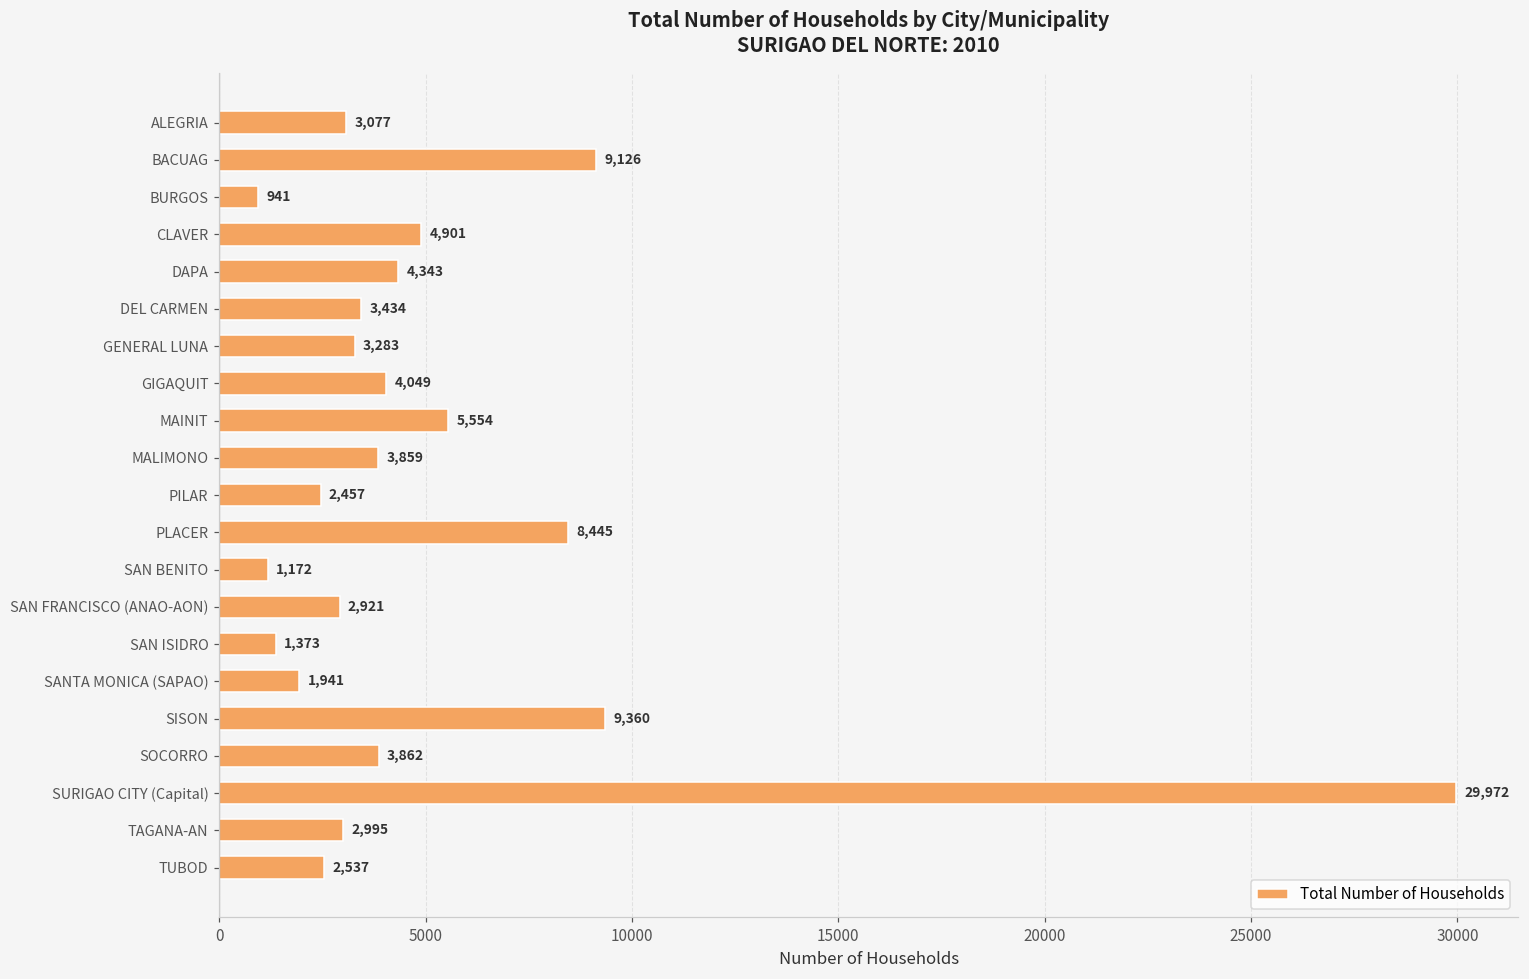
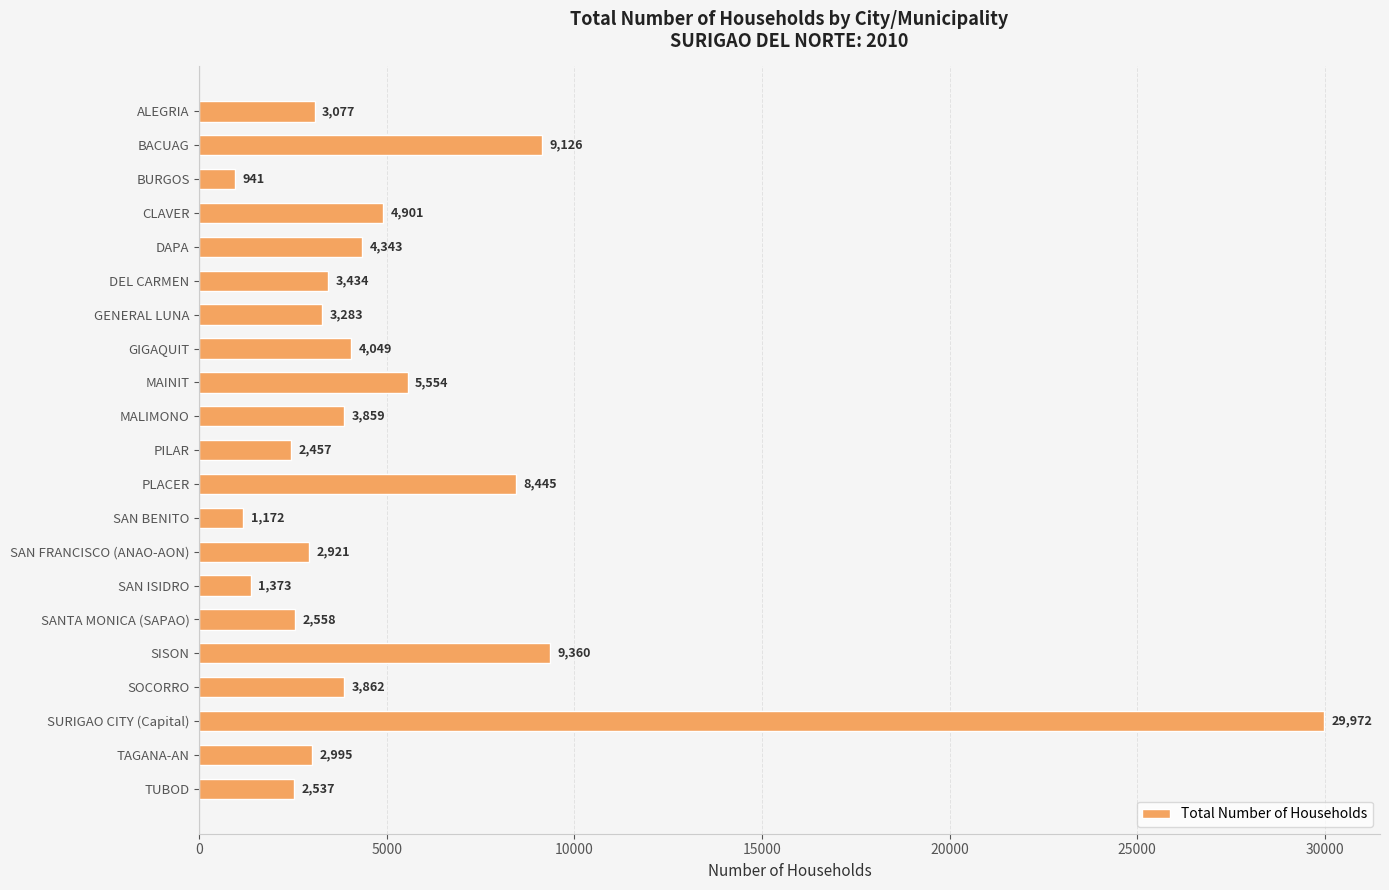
SANTA MONICA (SAPAO): 1,941 -> 2,558
